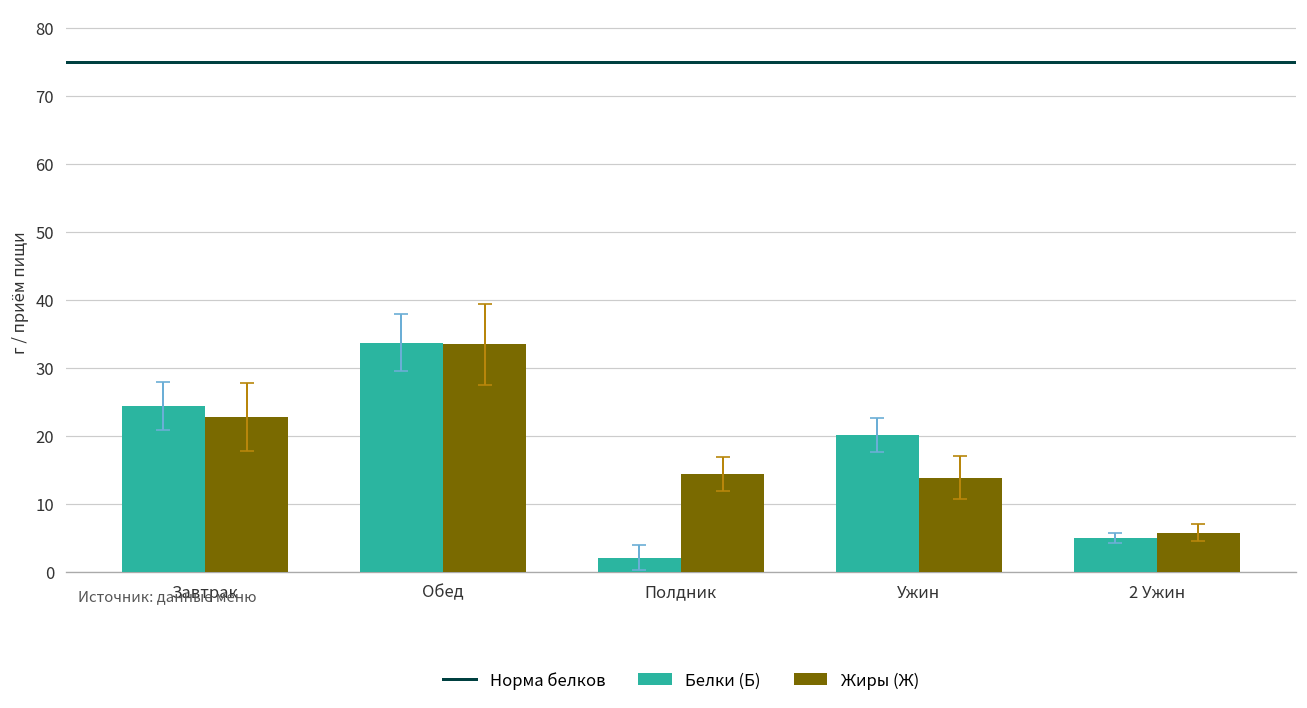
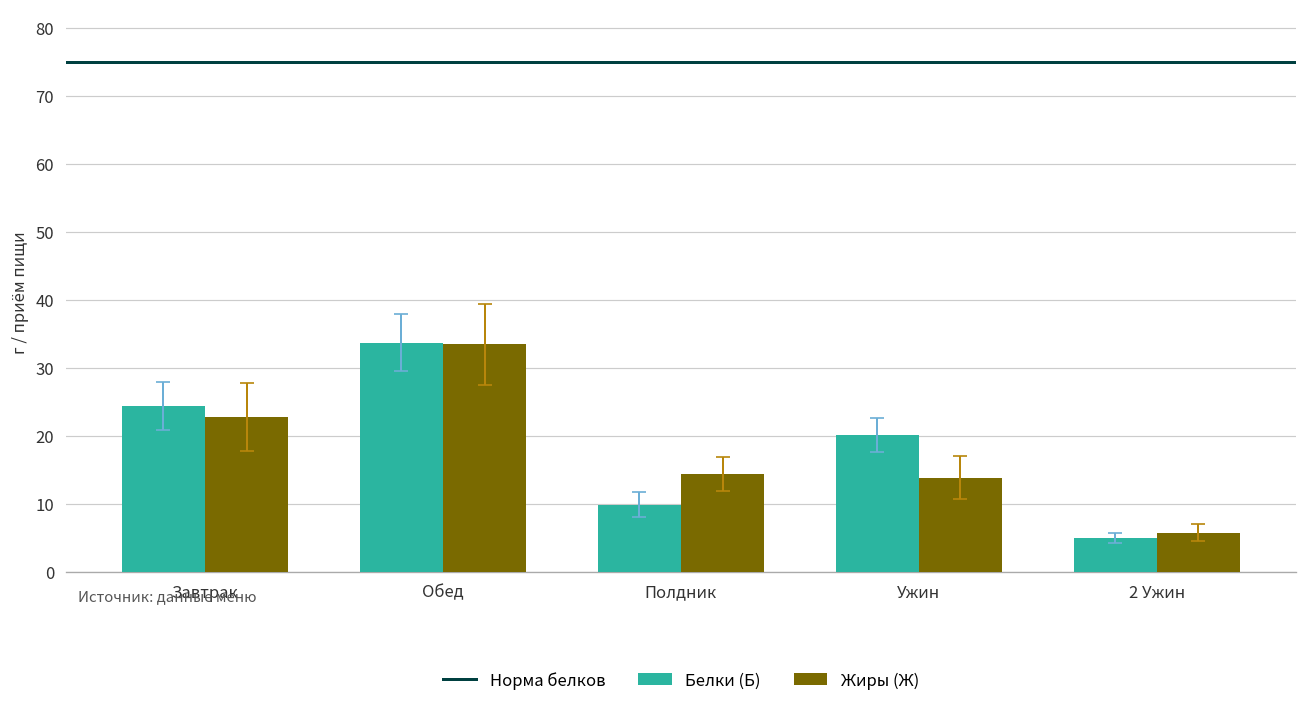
Белки (Б), Полдник: 2 -> 10
